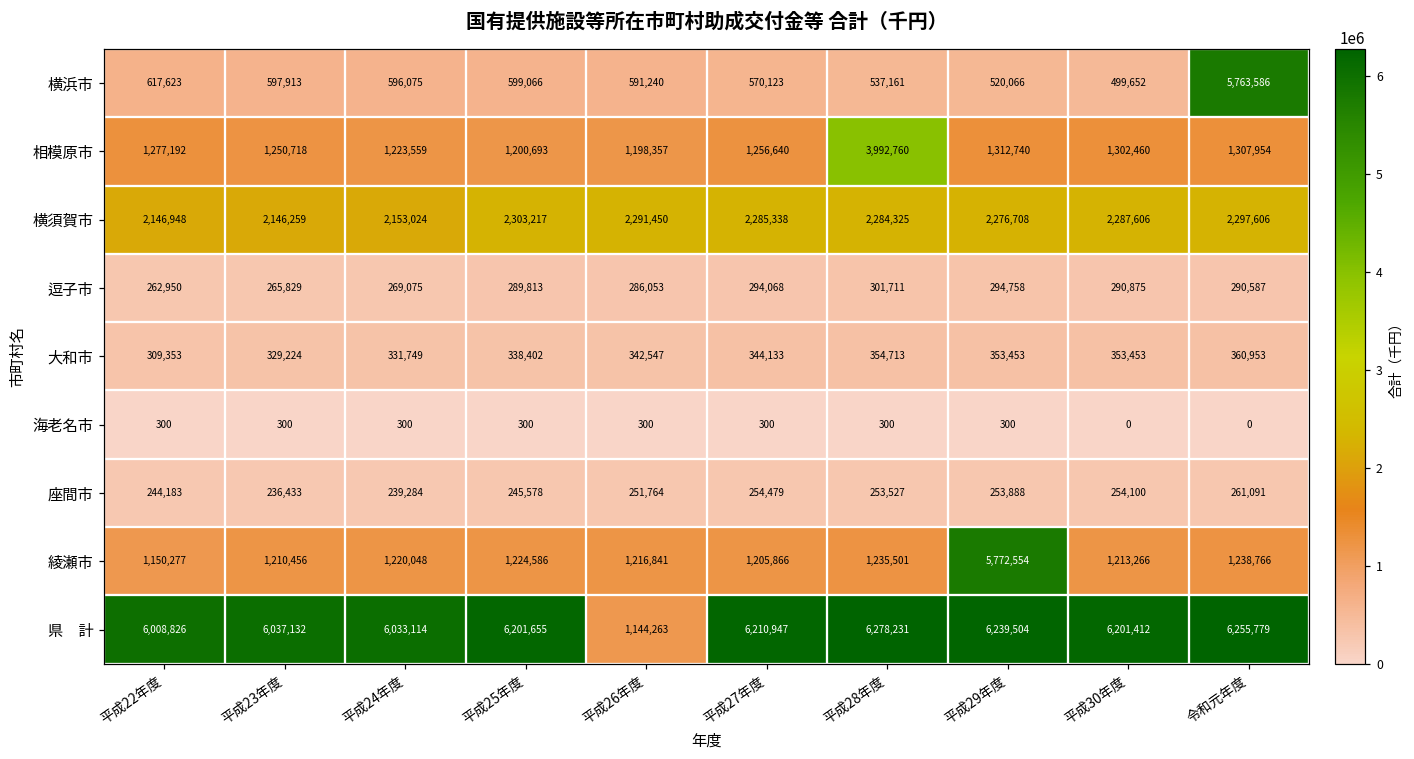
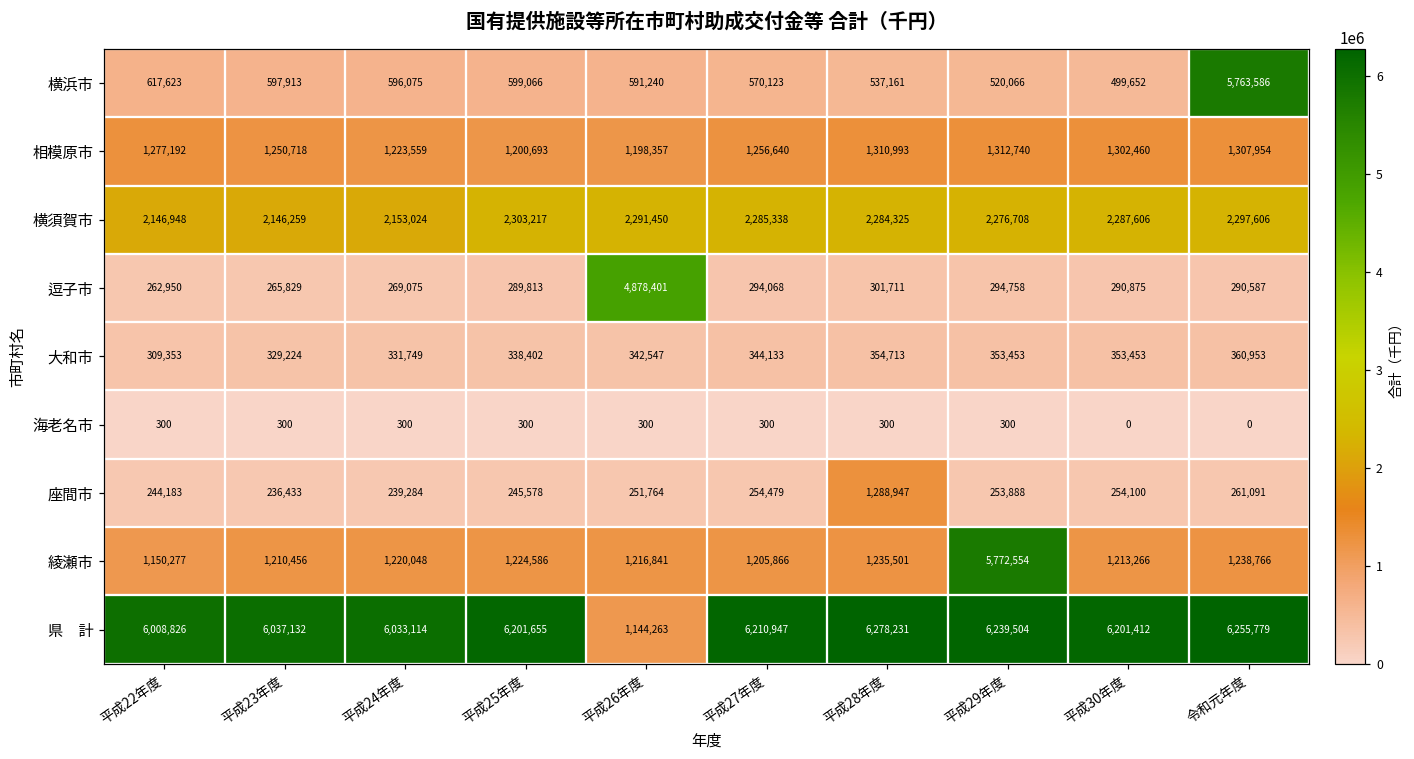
相模原市, 平成28年度: 3,992,760 -> 1,310,993
逗子市, 平成26年度: 286,053 -> 4,878,401
座間市, 平成28年度: 253,527 -> 1,288,947
